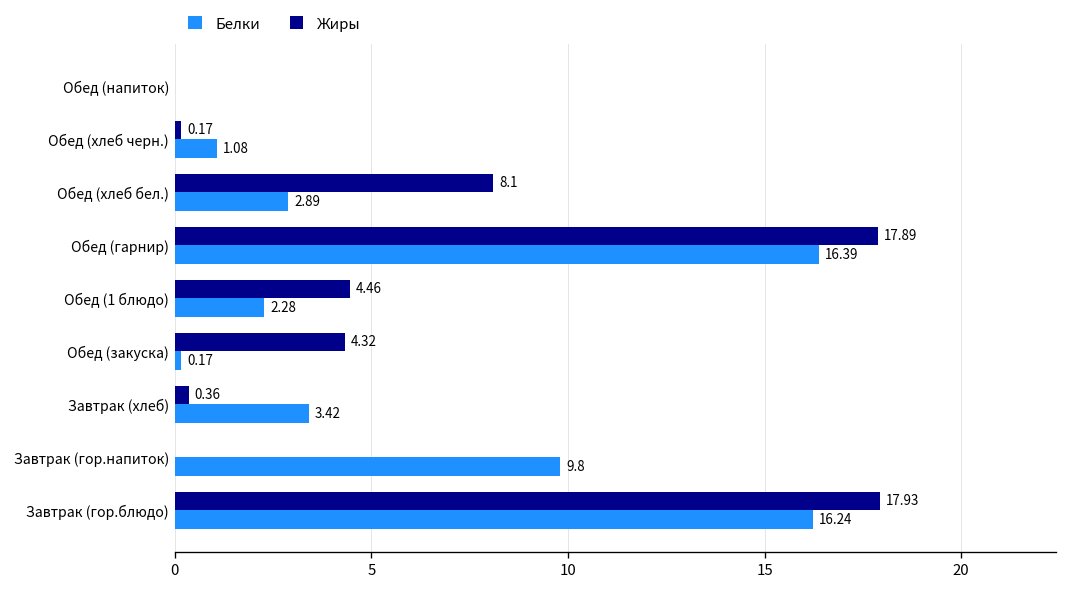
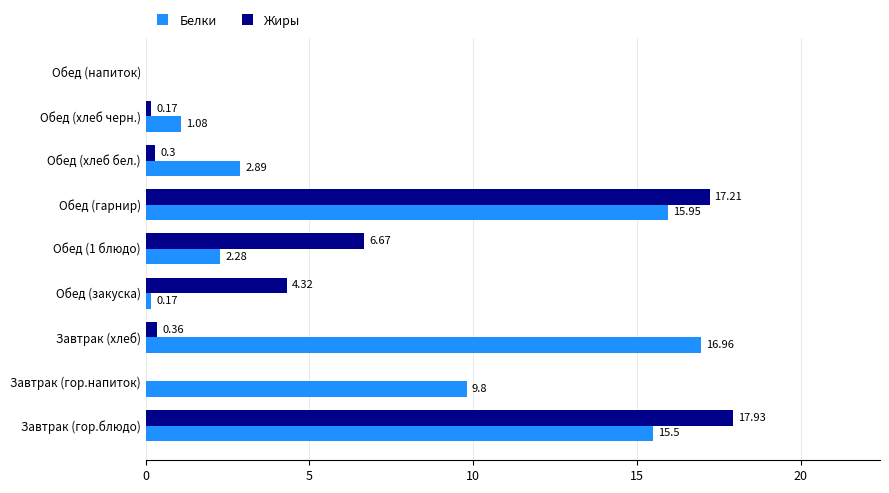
Жиры, Обед (хлеб бел.): 8.1 -> 0.3
Жиры, Обед (гарнир): 17.89 -> 17.21
Белки, Обед (гарнир): 16.39 -> 15.95
Жиры, Обед (1 блюдо): 4.46 -> 6.67
Белки, Завтрак (хлеб): 3.42 -> 16.96
Белки, Завтрак (гор.блюдо): 16.24 -> 15.5
